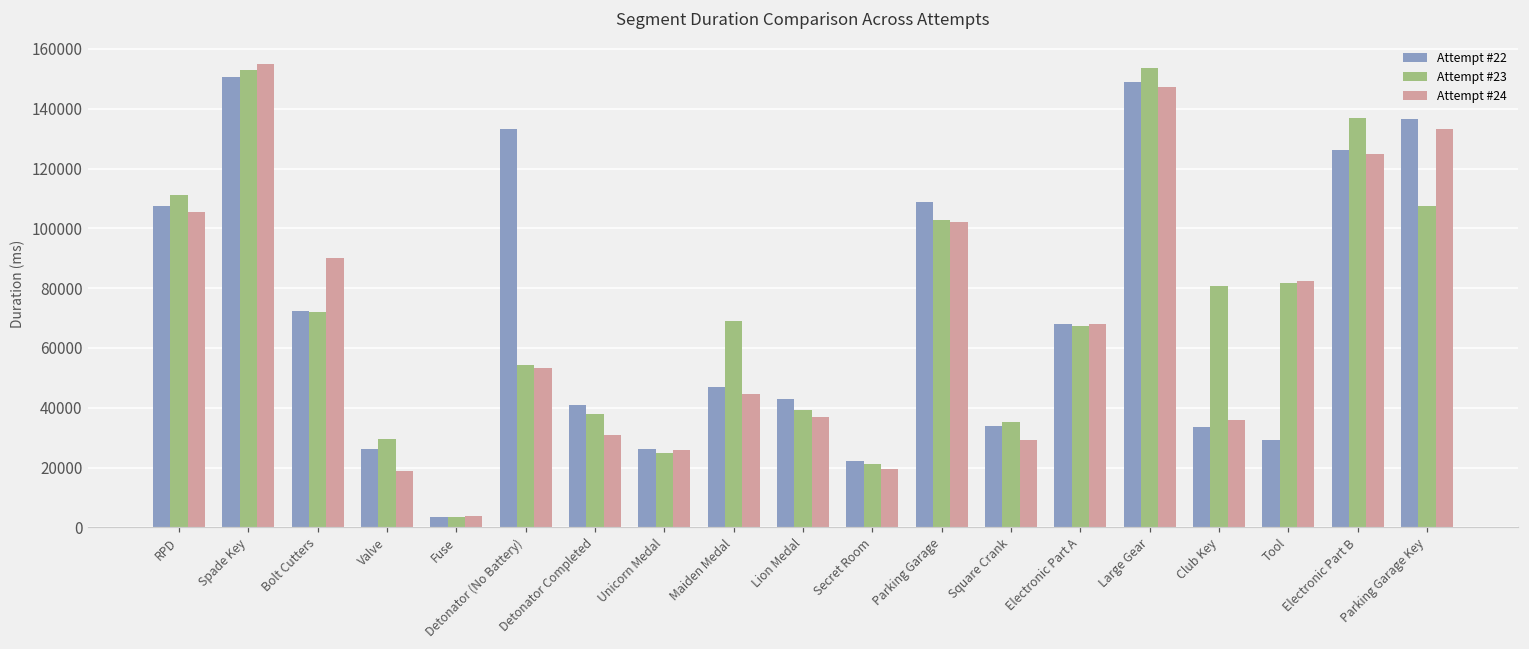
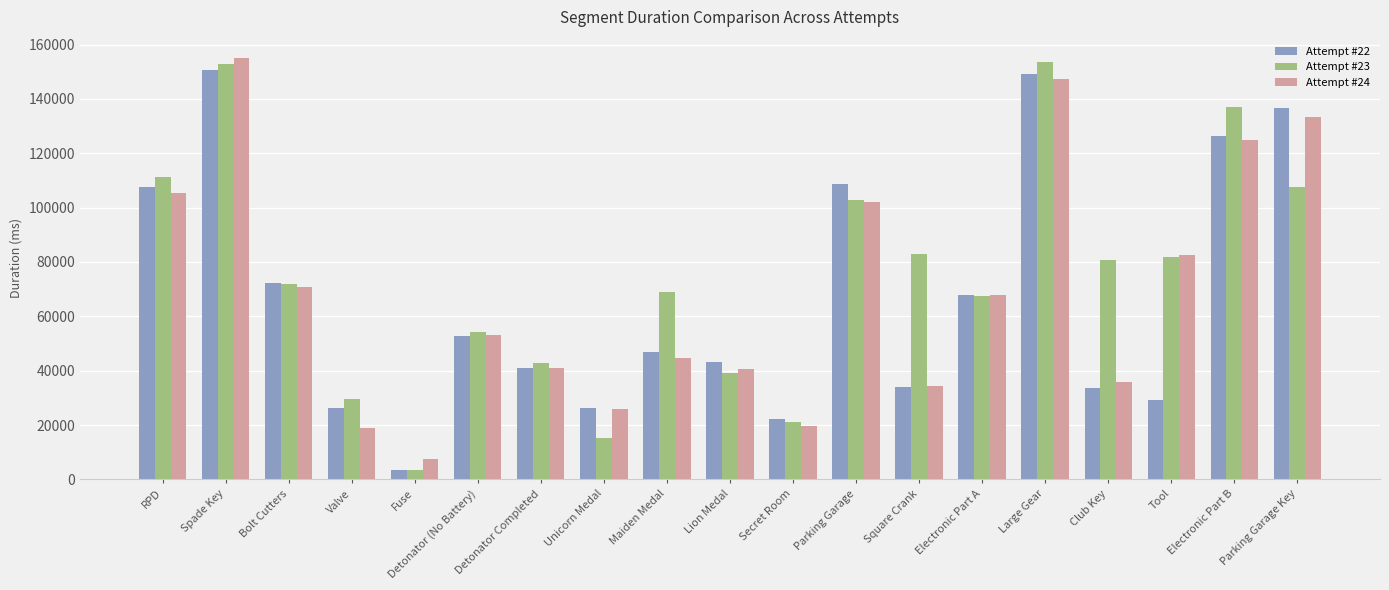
Attempt #24, Bolt Cutters: 90000 -> 71000
Attempt #24, Fuse: 4000 -> 8000
Attempt #22, Detonator (No Battery): 133000 -> 53000
Attempt #23, Detonator Completed: 38000 -> 43000
Attempt #24, Detonator Completed: 31000 -> 41000
Attempt #23, Unicorn Medal: 25000 -> 15000
Attempt #24, Lion Medal: 37000 -> 41000
Attempt #23, Square Crank: 35000 -> 83000
Attempt #24, Square Crank: 29000 -> 34000
